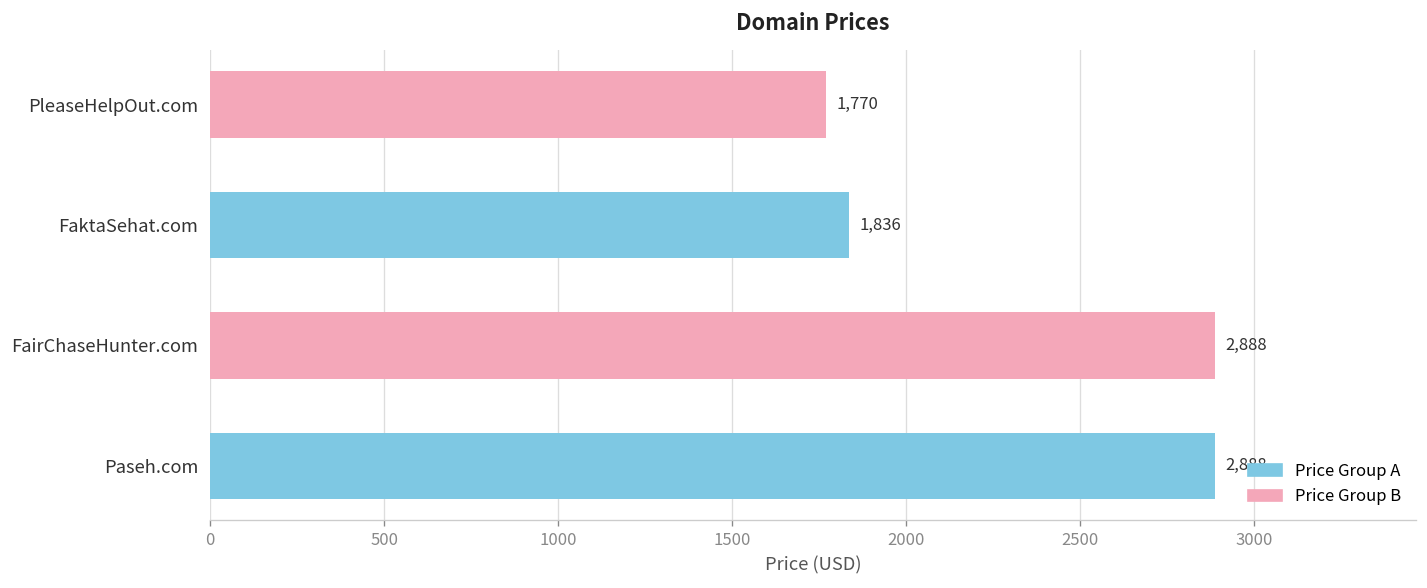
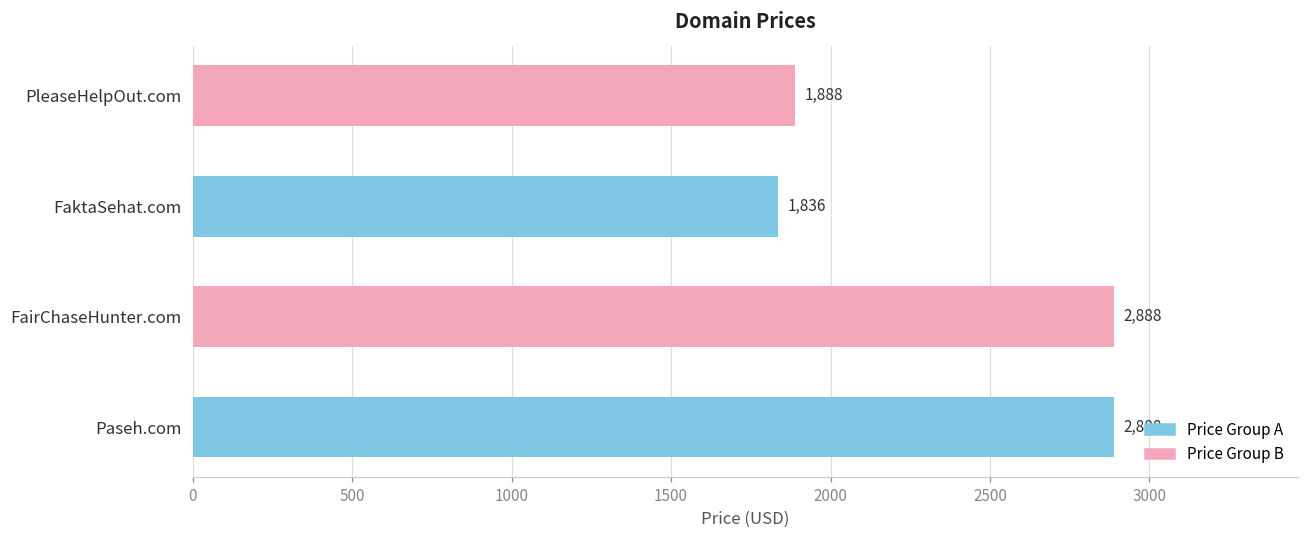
PleaseHelpOut.com: 1,770 -> 1,888
